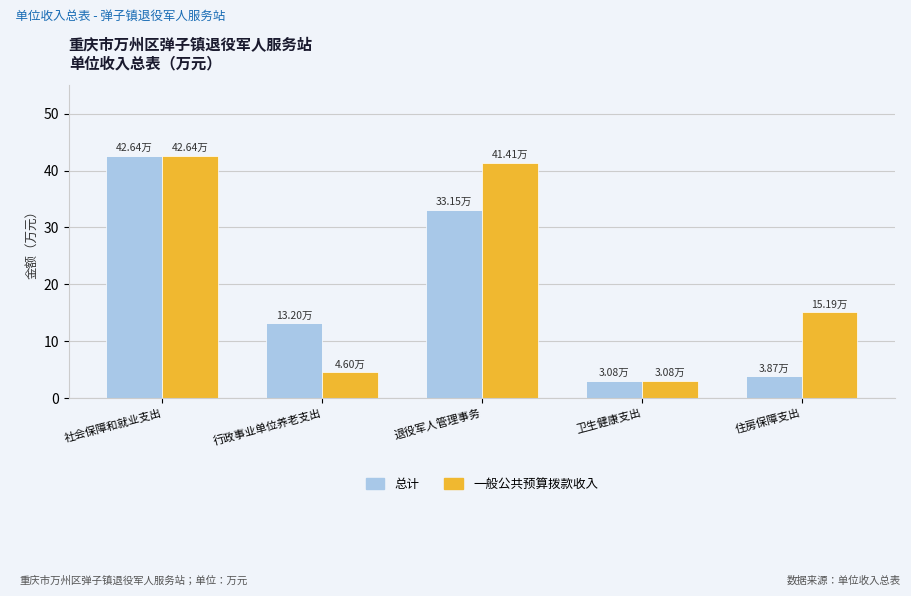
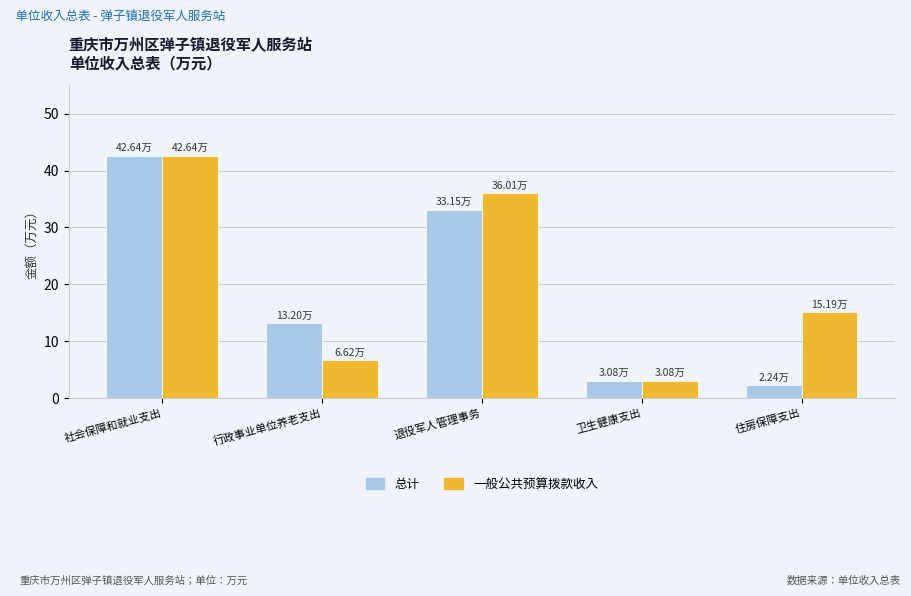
一般公共预算拨款收入, 行政事业单位养老支出: 4.60万 -> 6.62万
一般公共预算拨款收入, 退役军人管理事务: 41.41万 -> 36.01万
总计, 住房保障支出: 3.87万 -> 2.24万
